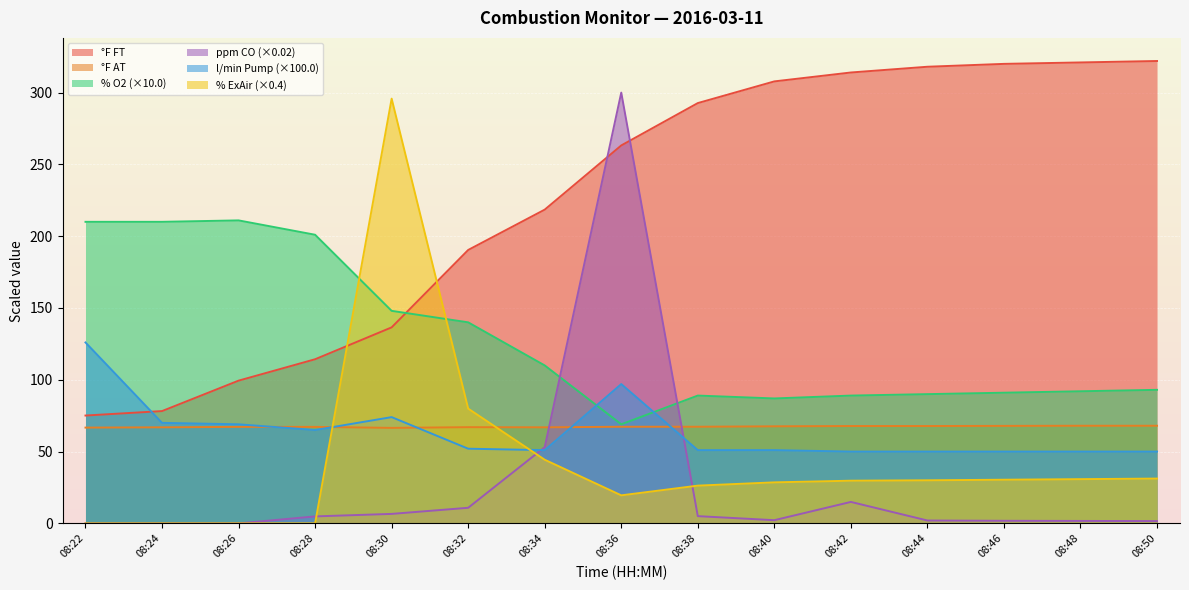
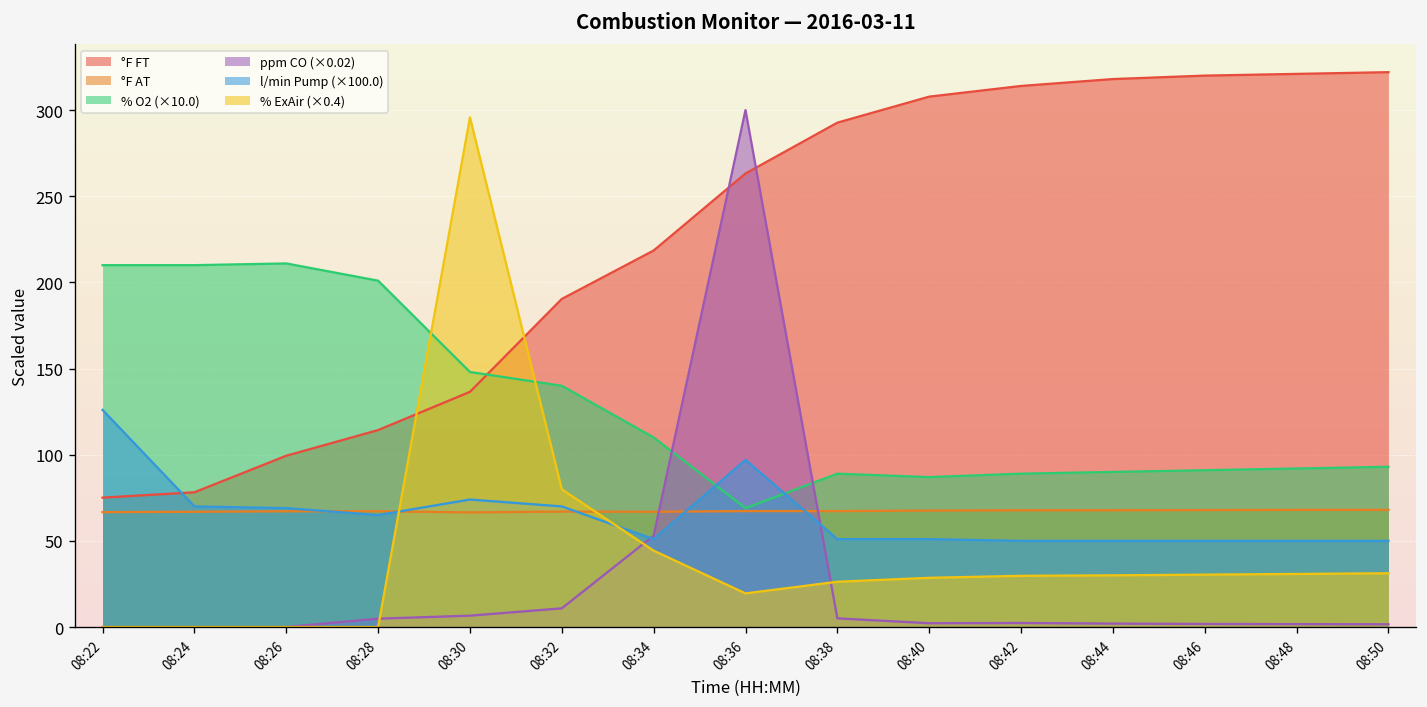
l/min Pump (×100.0), 08:32: 52 -> 70
ppm CO (×0.02), 08:42: 15 -> 2
